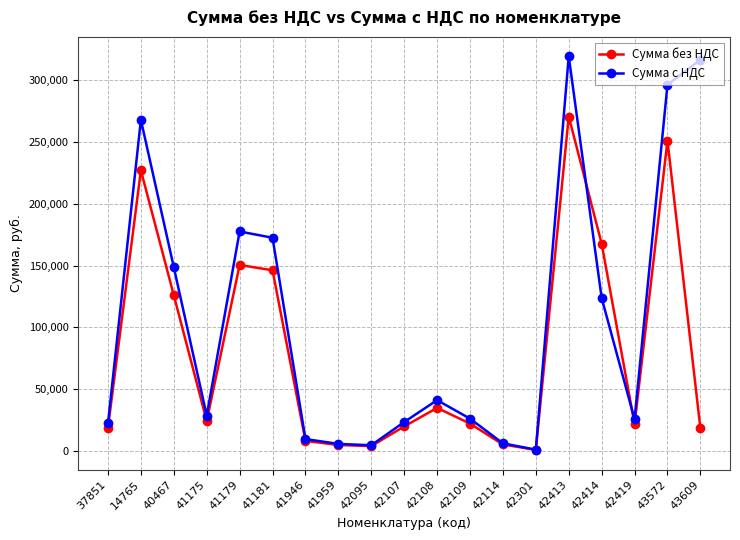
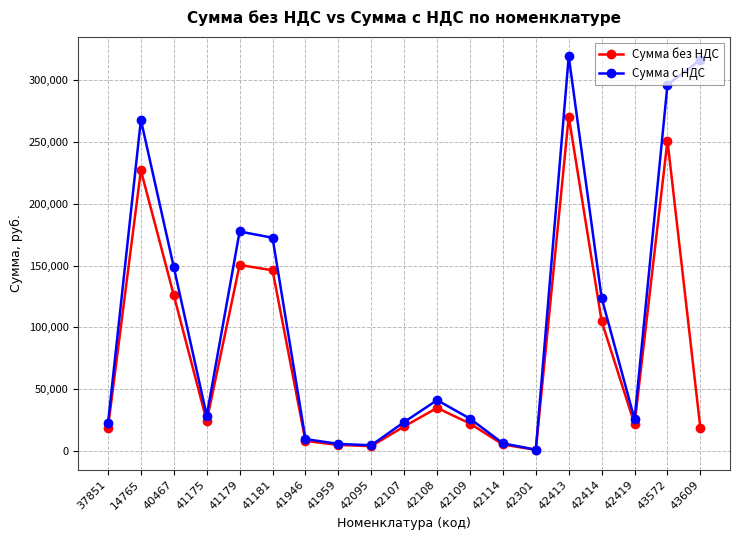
Сумма без НДС, 42414: 168,000 -> 105,000
